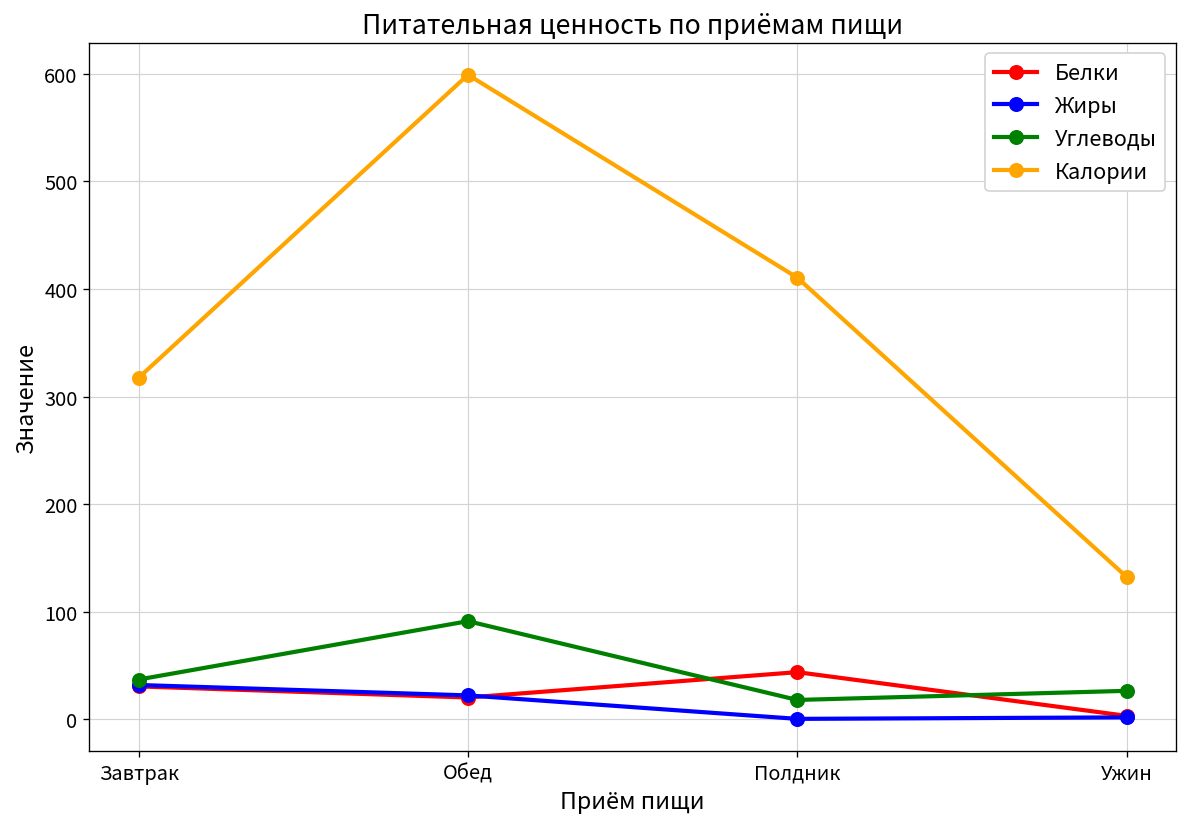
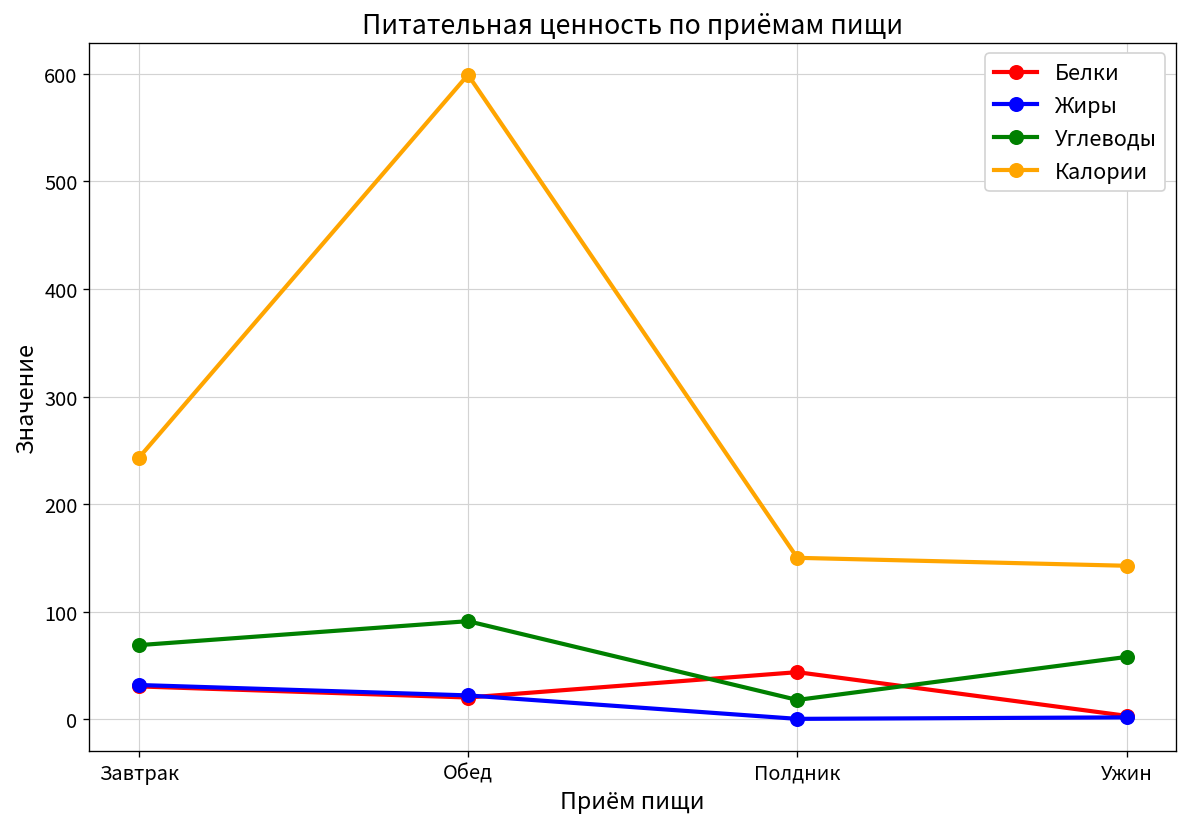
Углеводы, Завтрак: 40 -> 70
Калории, Завтрак: 320 -> 240
Калории, Полдник: 410 -> 150
Углеводы, Ужин: 30 -> 60
Калории, Ужин: 130 -> 140
